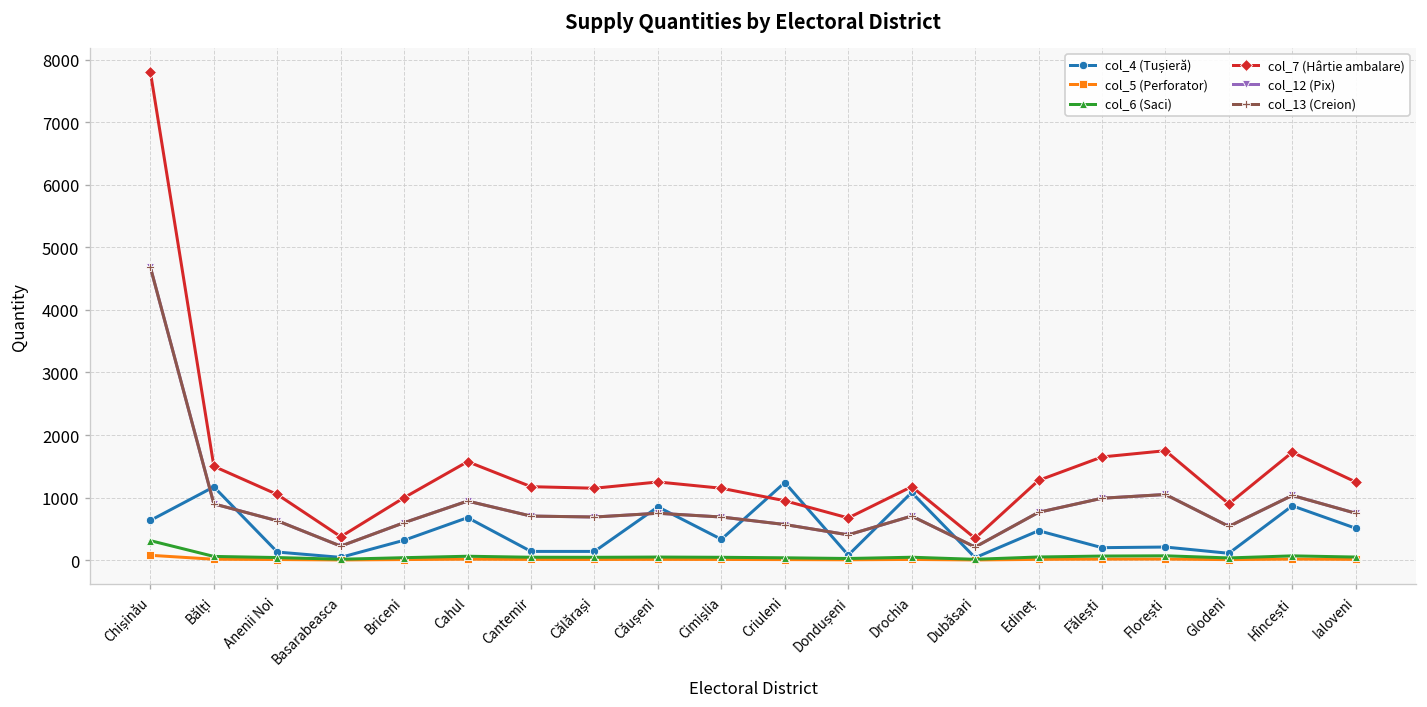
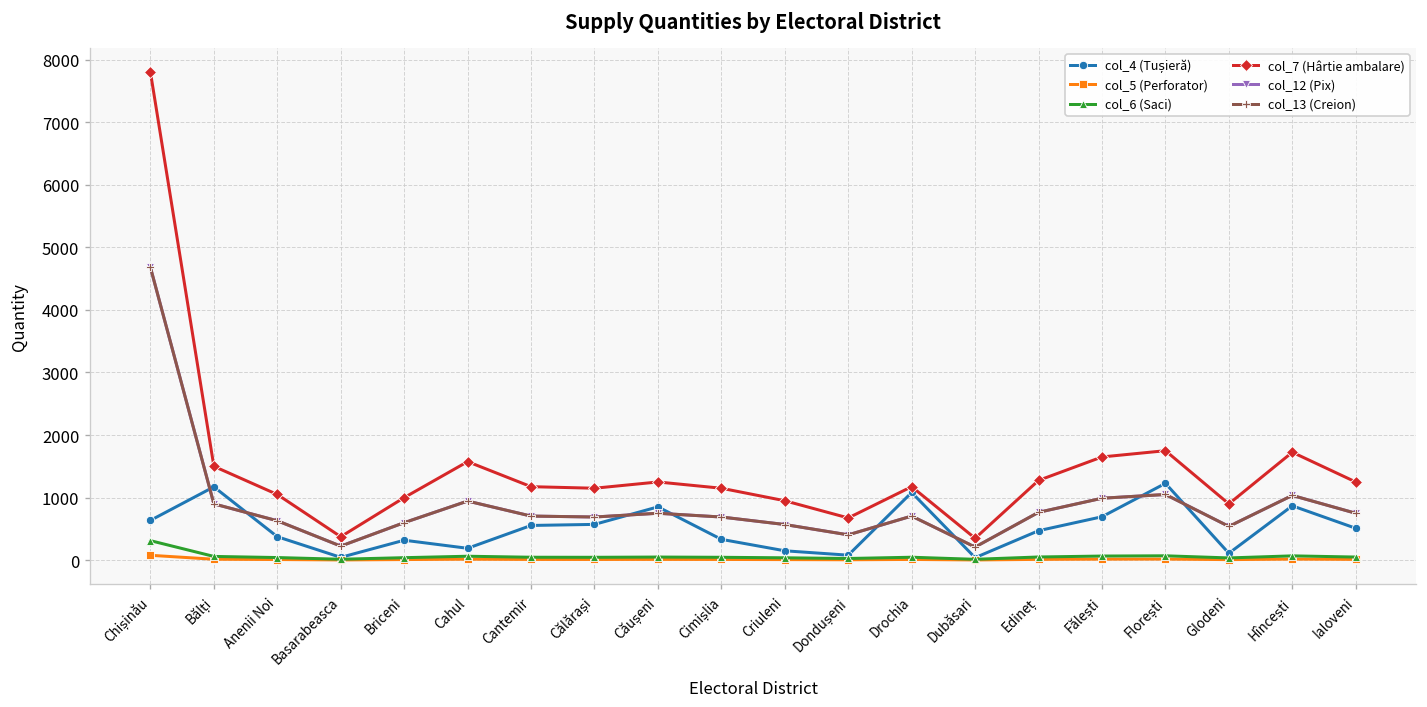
col_4 (Tușieră), Anenii Noi: 100 -> 400
col_4 (Tușieră), Cahul: 700 -> 200
col_4 (Tușieră), Cantemir: 100 -> 600
col_4 (Tușieră), Călărași: 100 -> 600
col_4 (Tușieră), Criuleni: 1200 -> 200
col_4 (Tușieră), Fălești: 200 -> 700
col_4 (Tușieră), Florești: 200 -> 1200
